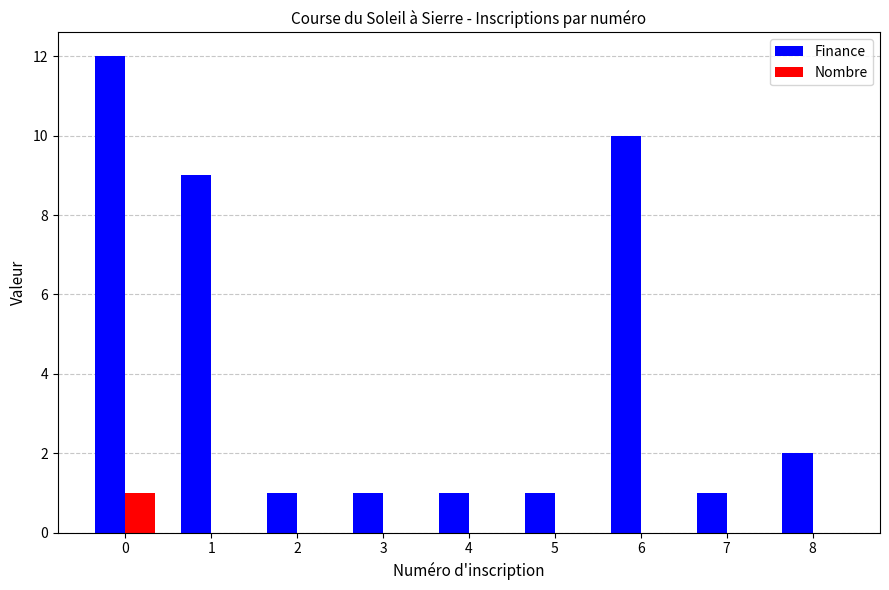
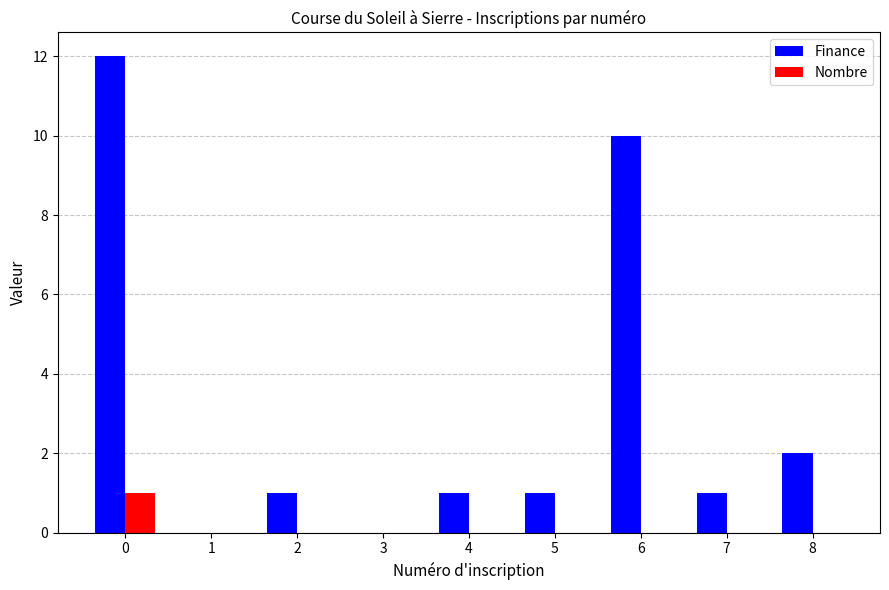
Finance, 1: 9 -> 0
Finance, 3: 1 -> 0
